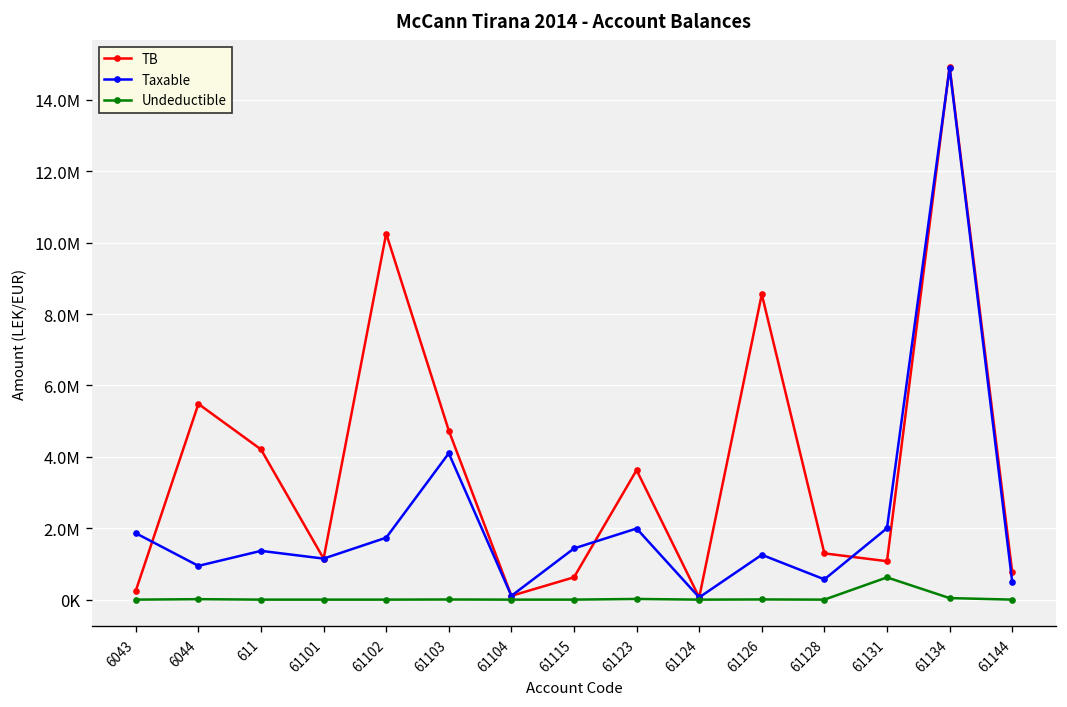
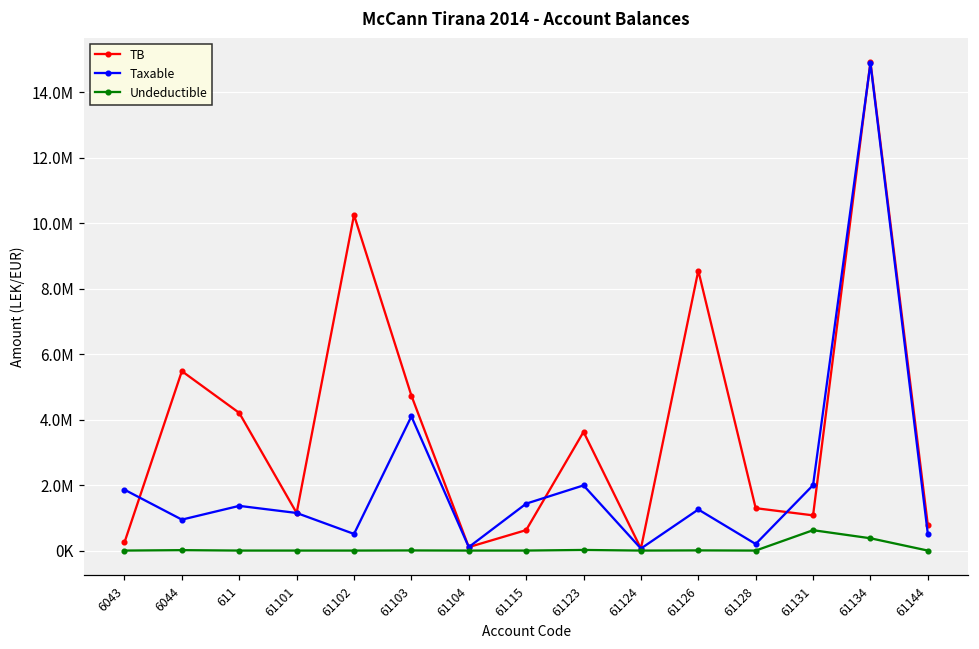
Taxable, 61102: 1700000 -> 500000
Taxable, 61128: 600000 -> 200000
Undeductible, 61134: 0 -> 400000
